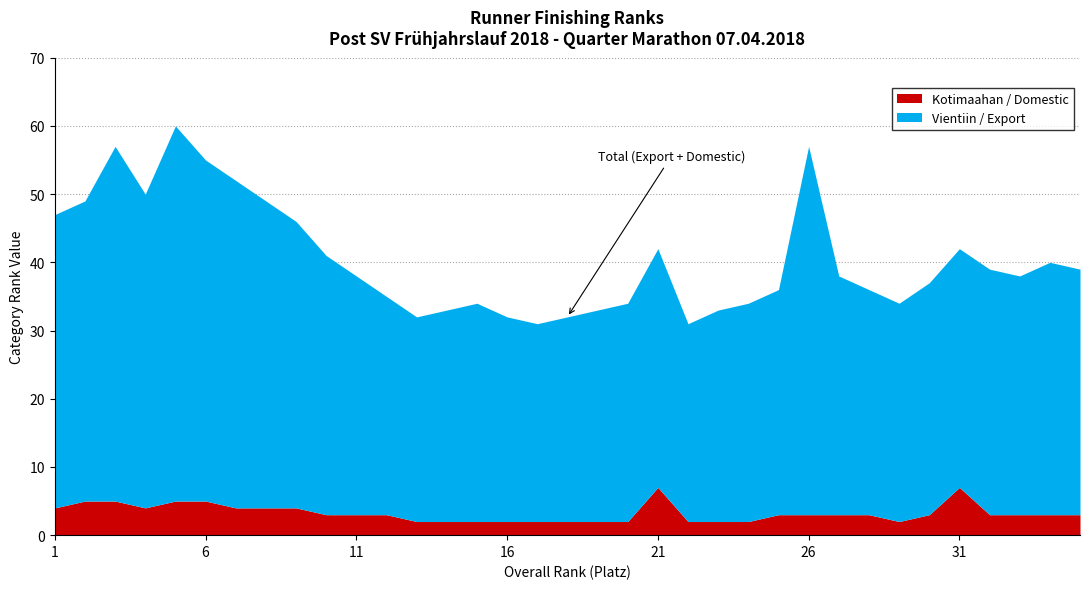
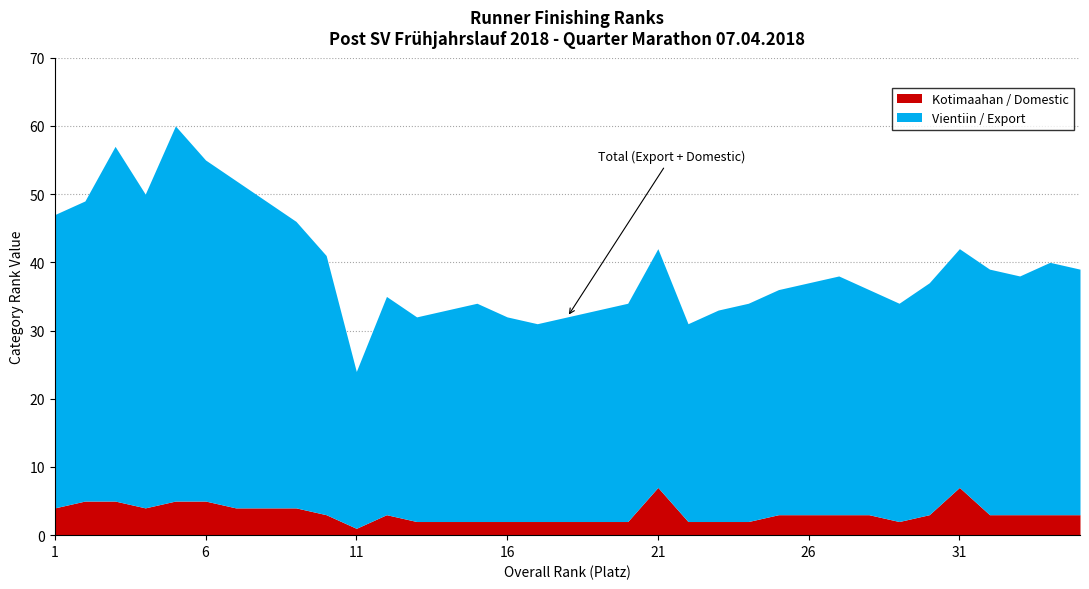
Kotimaahan / Domestic, 11: 3 -> 1
Vientiin / Export, 11: 35 -> 23
Vientiin / Export, 26: 54 -> 34
